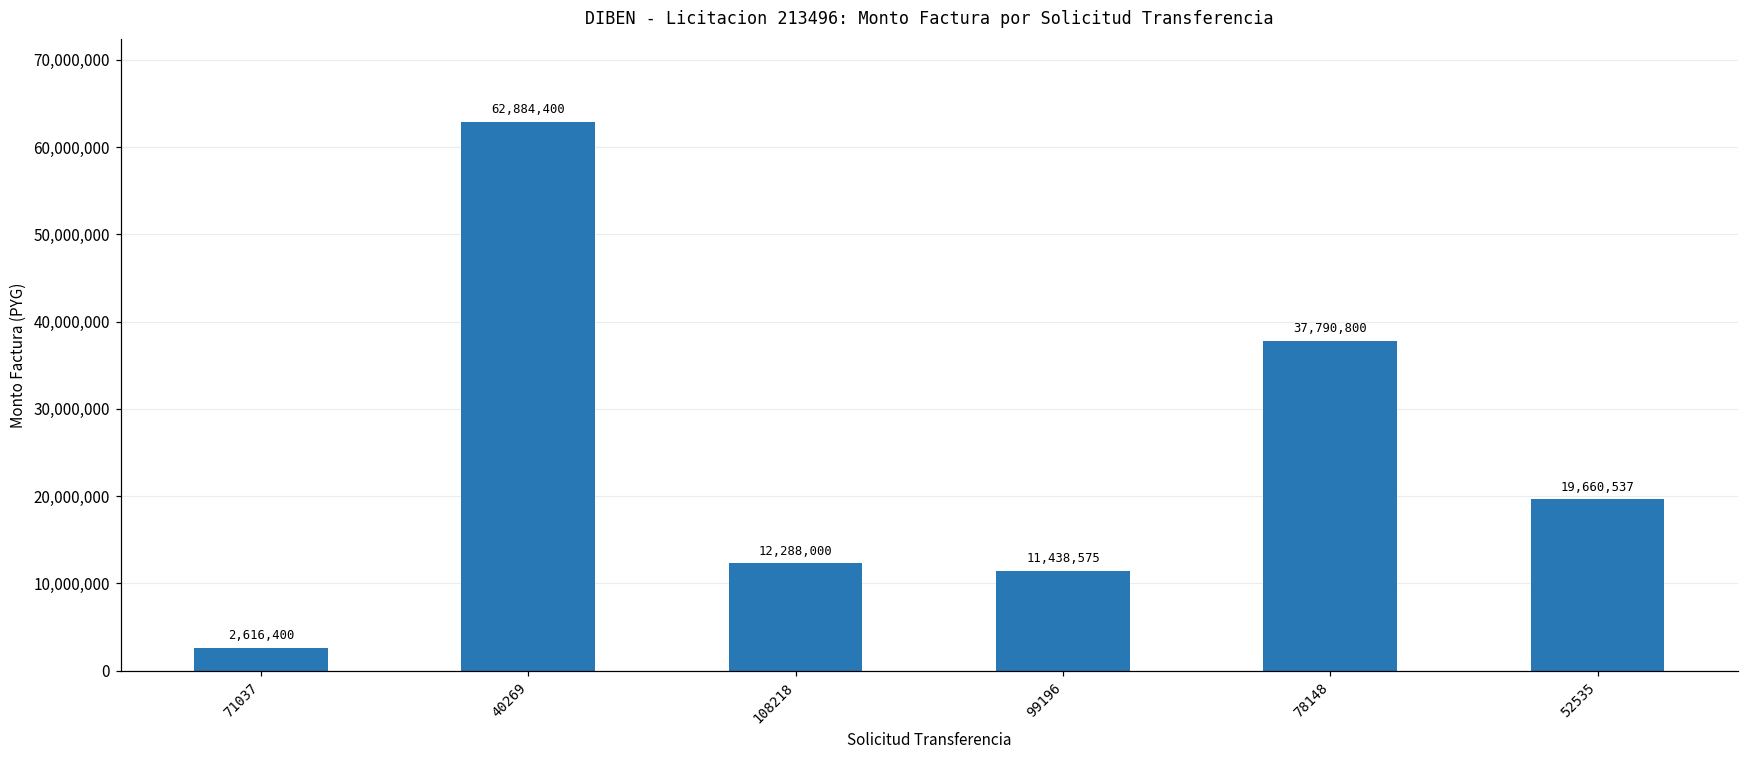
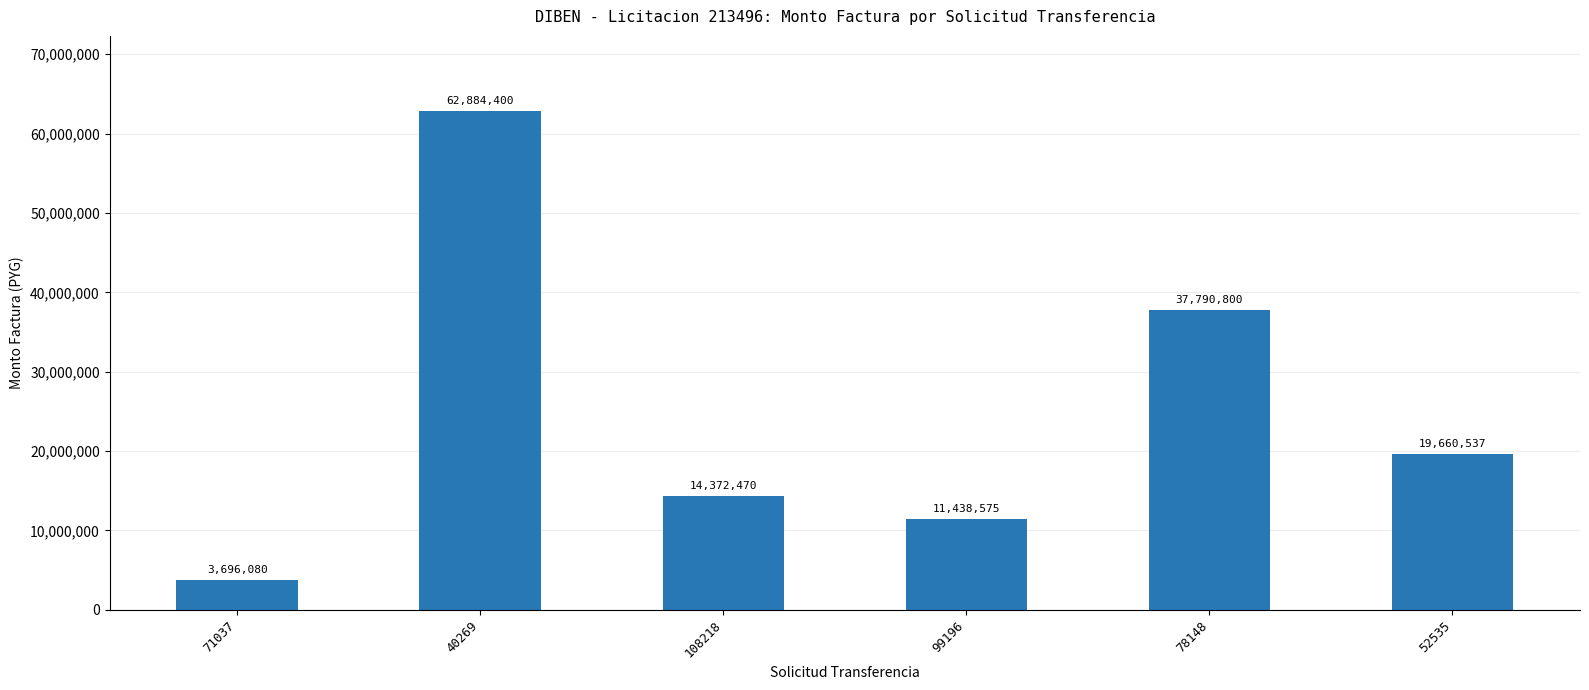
71037: 2,616,400 -> 3,696,080
108218: 12,288,000 -> 14,372,470
